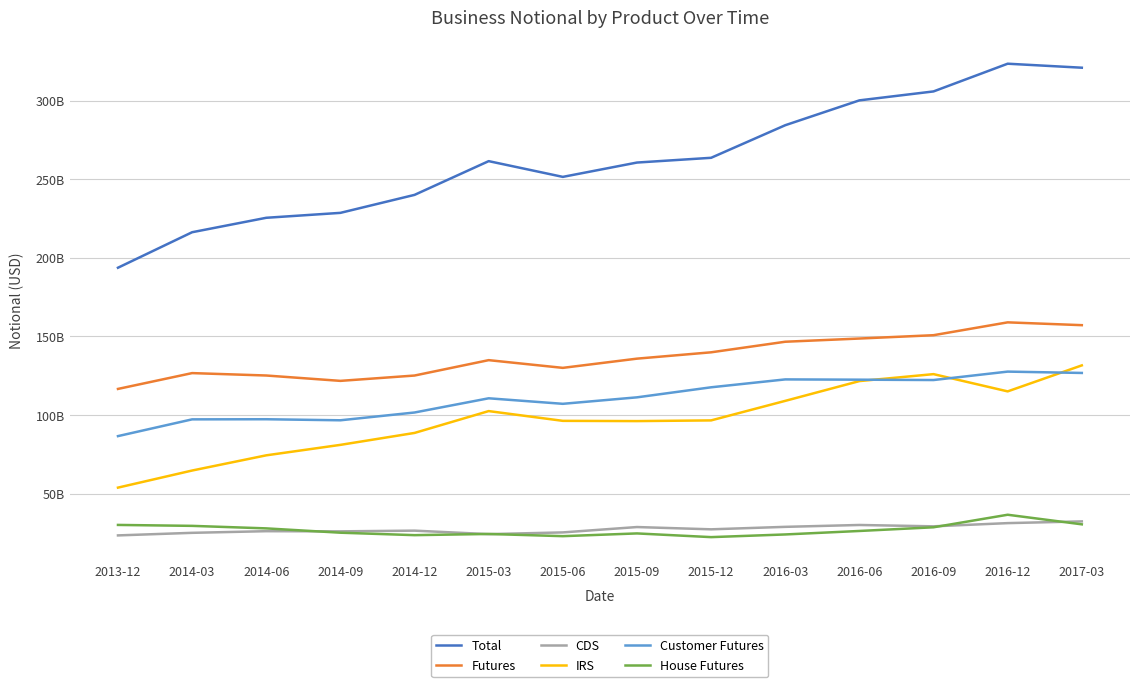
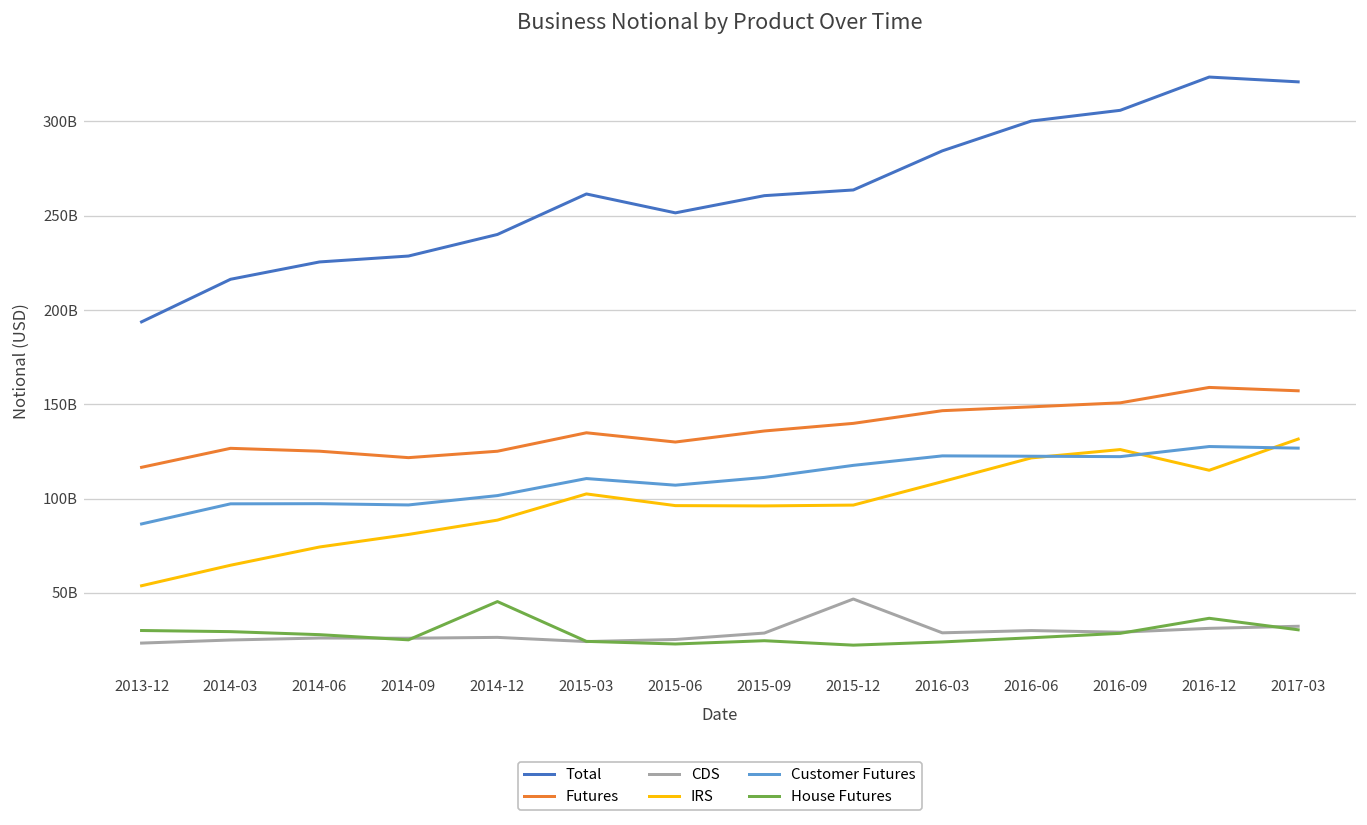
House Futures, 2014-12: 24000000000 -> 45000000000
CDS, 2015-12: 27000000000 -> 47000000000
